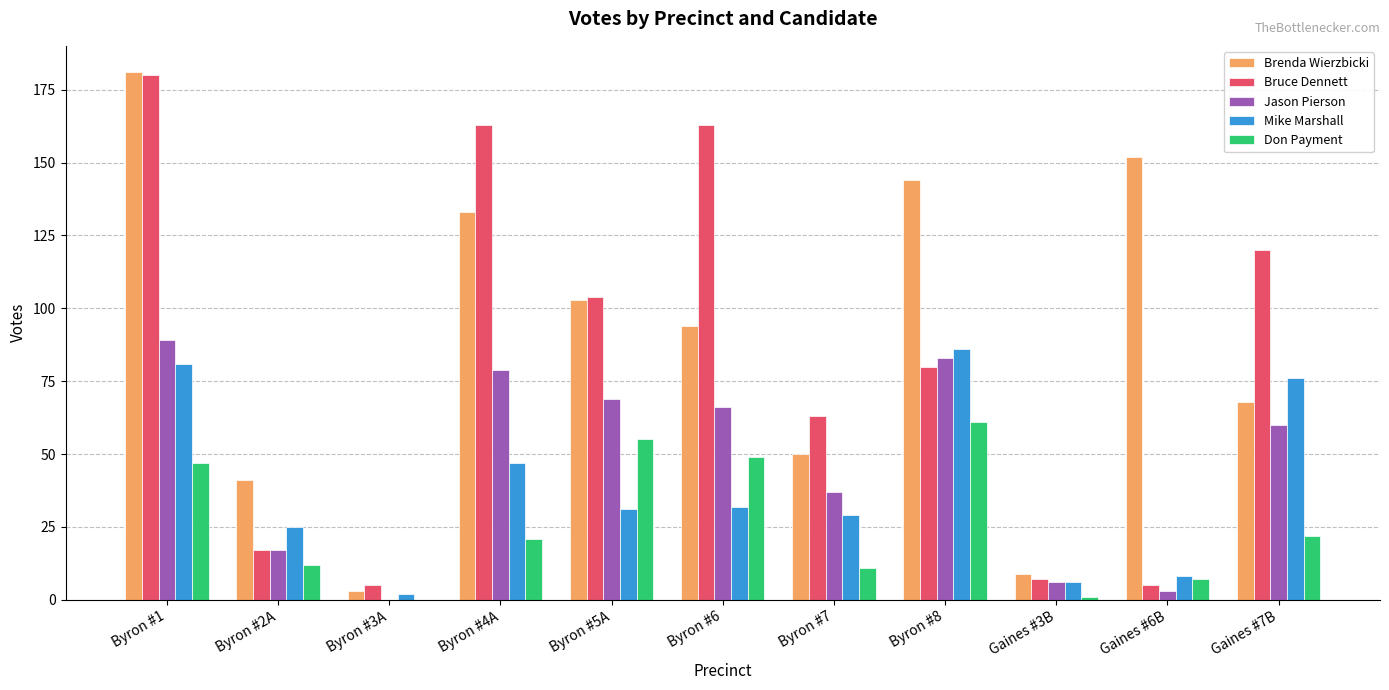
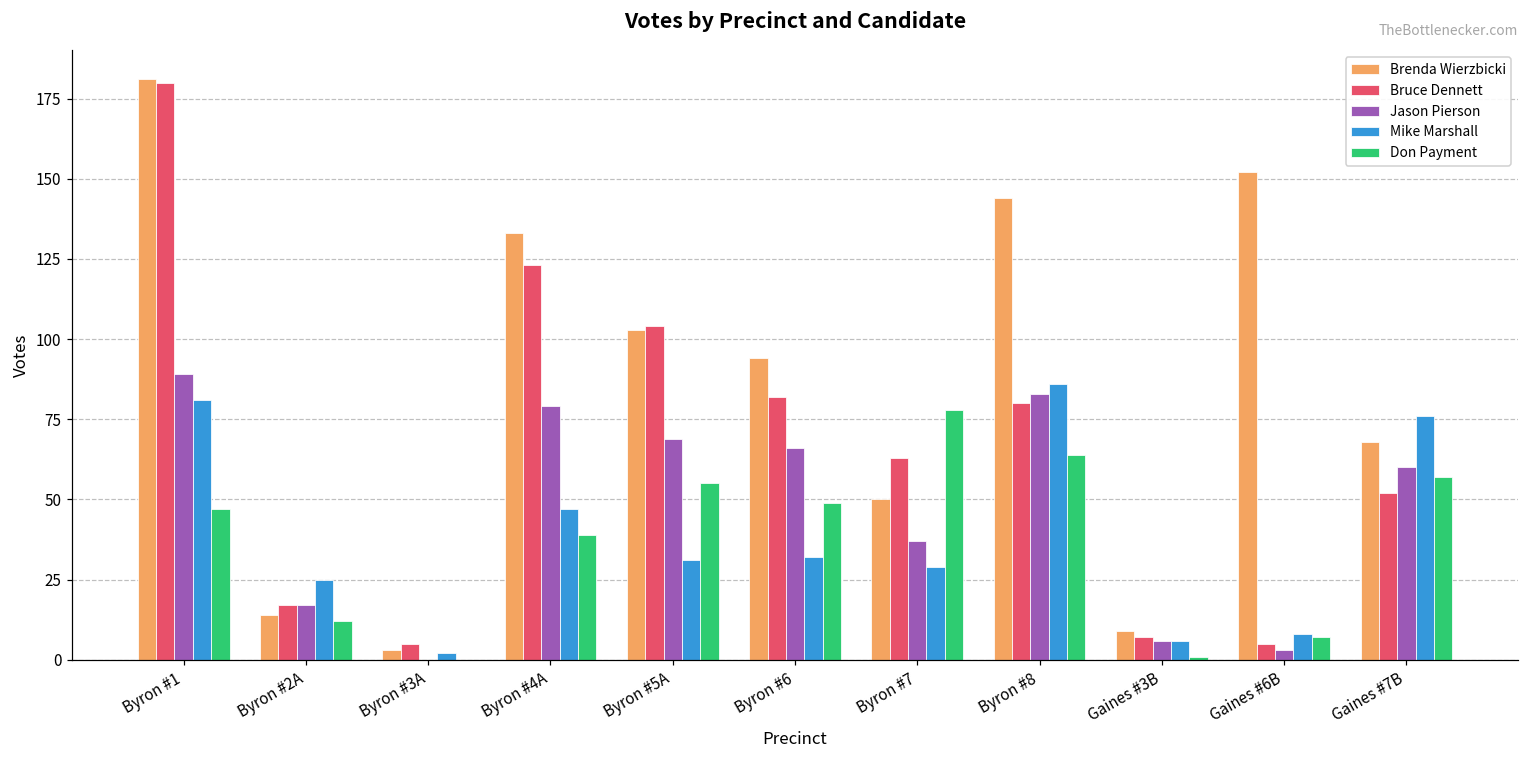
Brenda Wierzbicki, Byron #2A: 41 -> 14
Bruce Dennett, Byron #4A: 163 -> 123
Don Payment, Byron #4A: 21 -> 39
Bruce Dennett, Byron #6: 163 -> 82
Don Payment, Byron #7: 11 -> 78
Don Payment, Byron #8: 61 -> 64
Bruce Dennett, Gaines #7B: 120 -> 52
Don Payment, Gaines #7B: 22 -> 57
